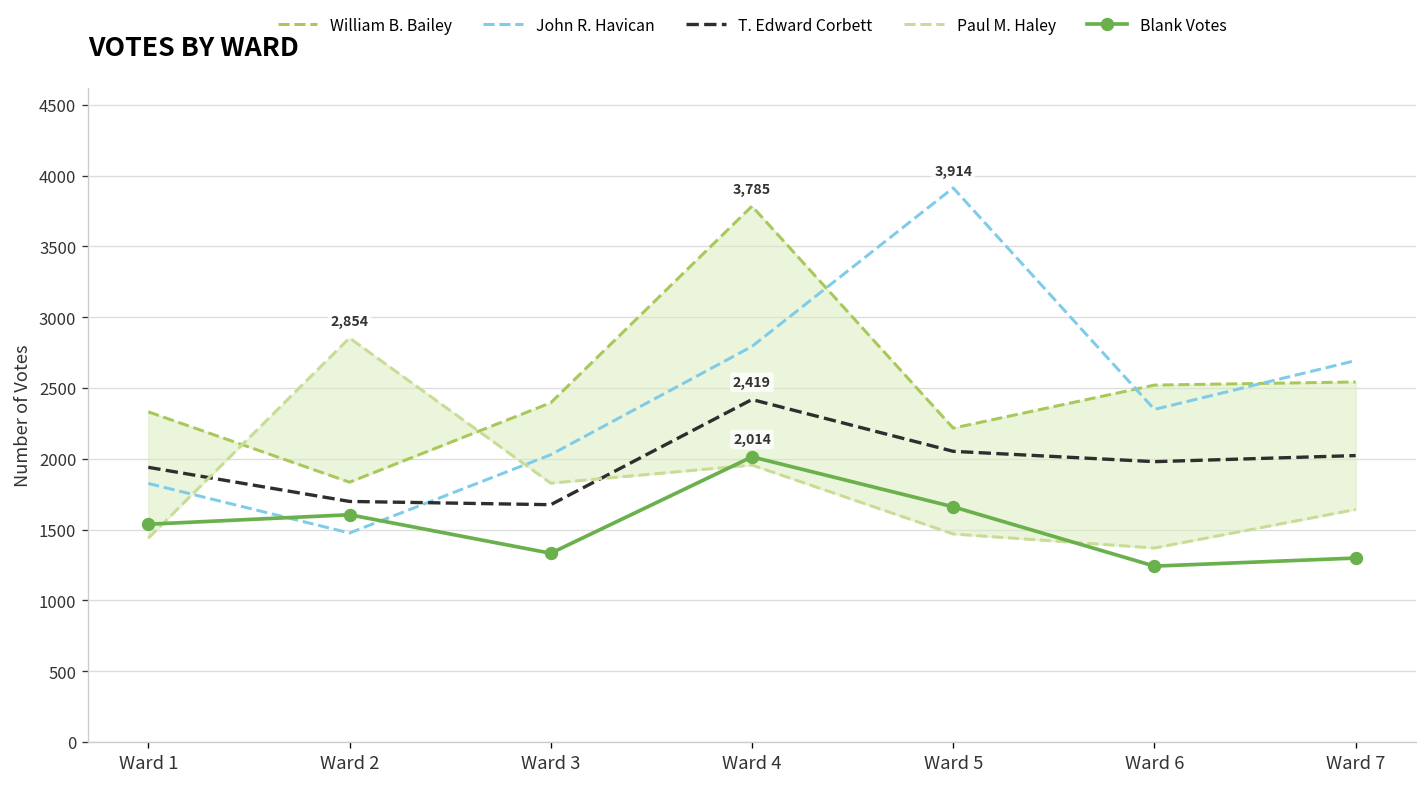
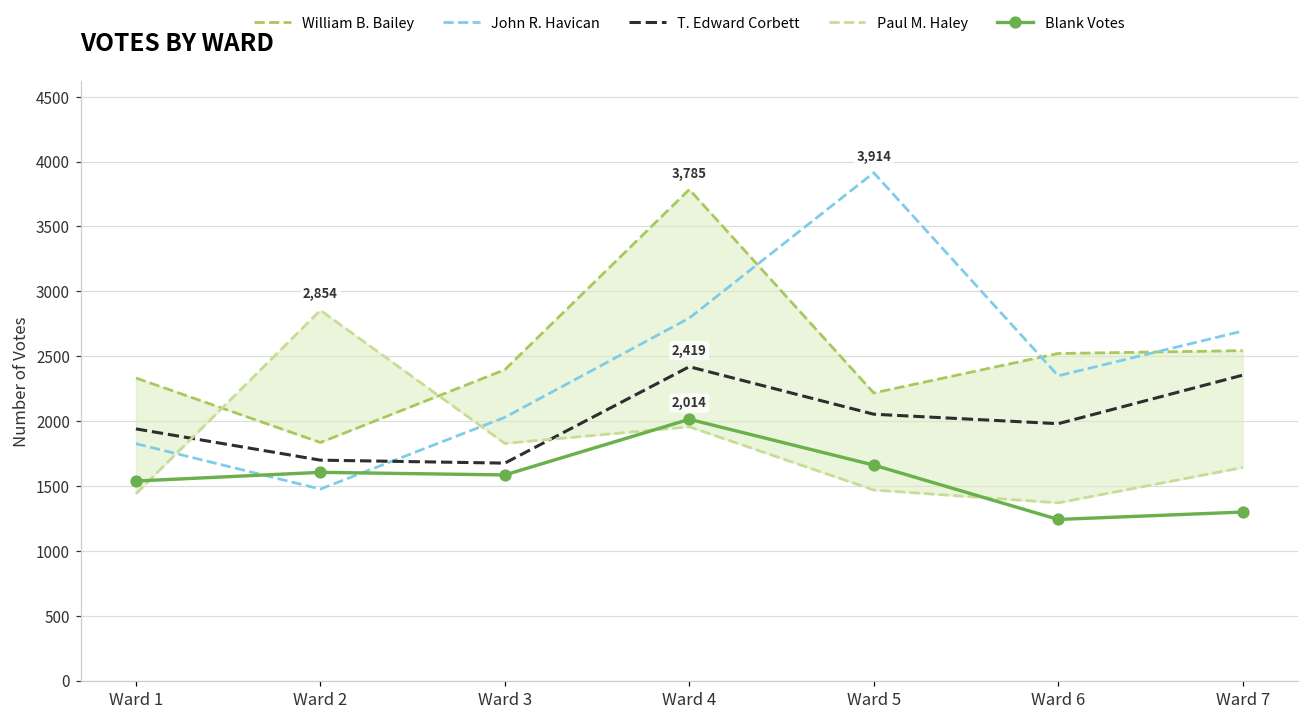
Blank Votes, Ward 3: 1330 -> 1590
T. Edward Corbett, Ward 7: 2020 -> 2350
